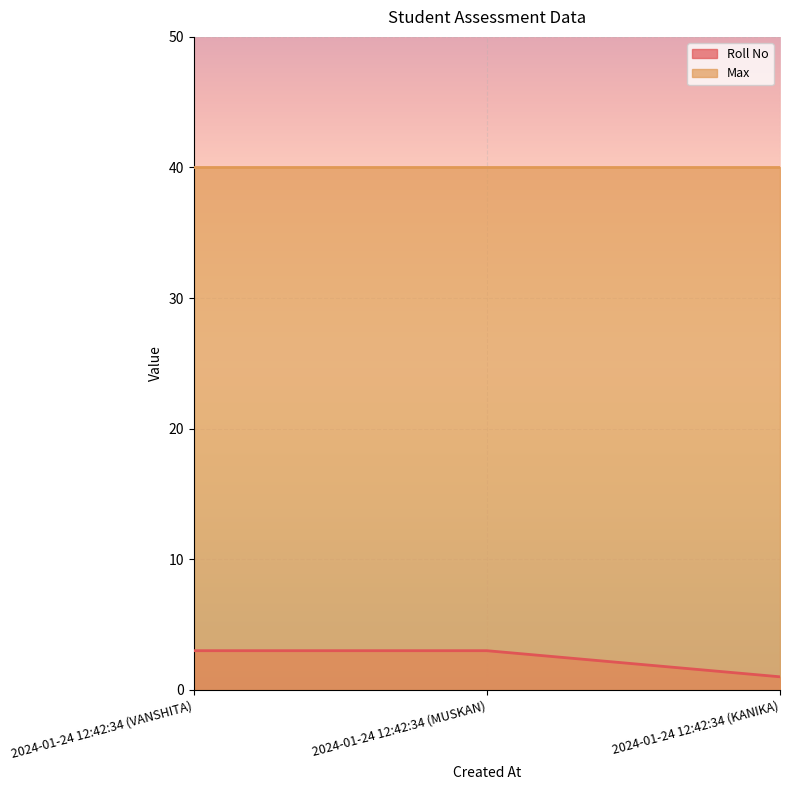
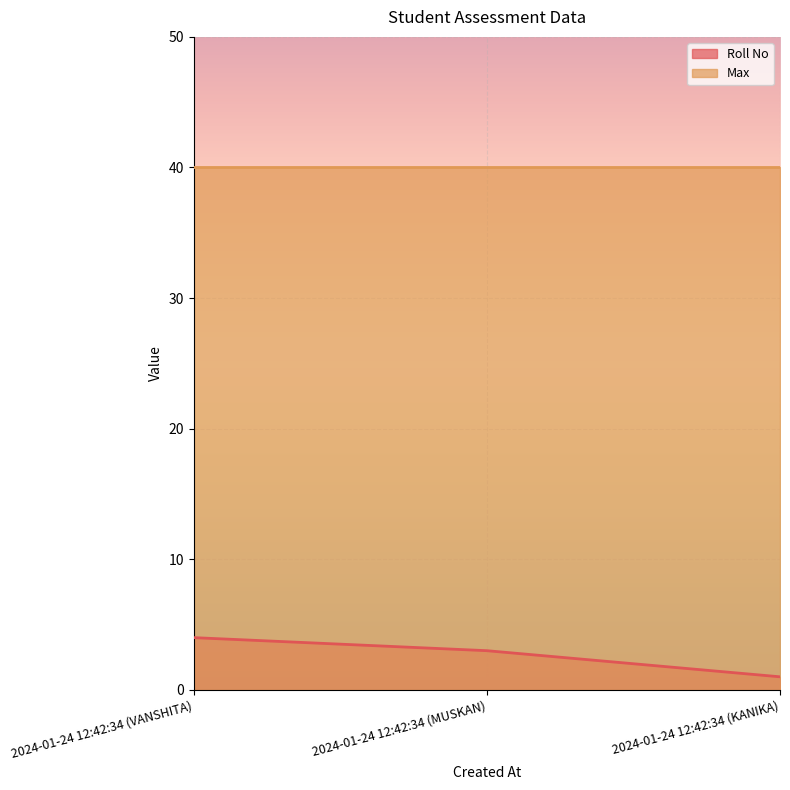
Roll No, 2024-01-24 12:42:34 (VANSHITA): 3 -> 4
